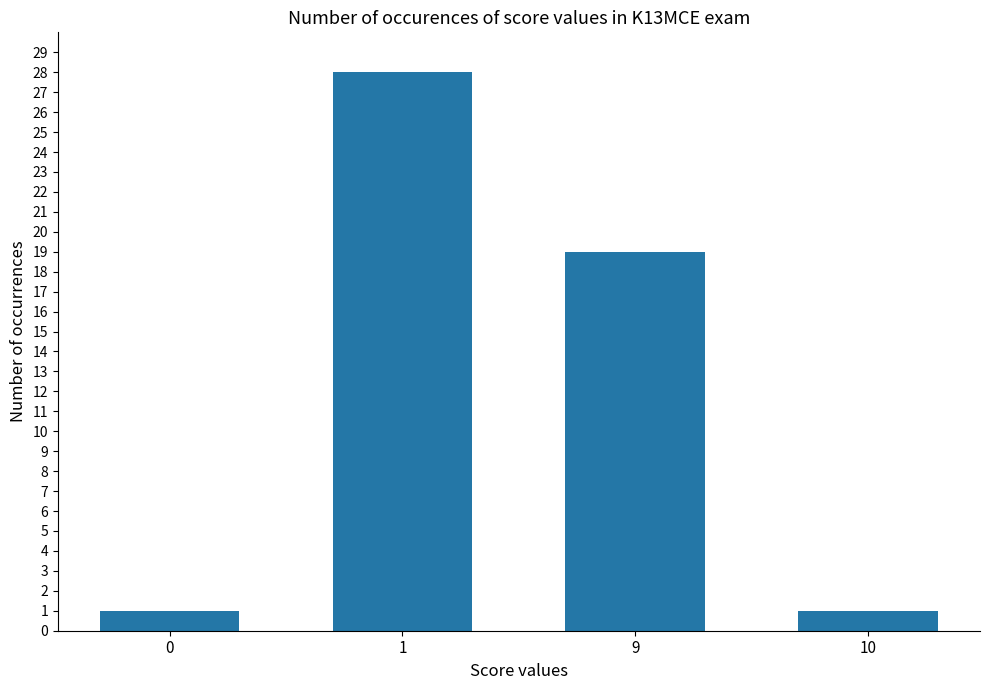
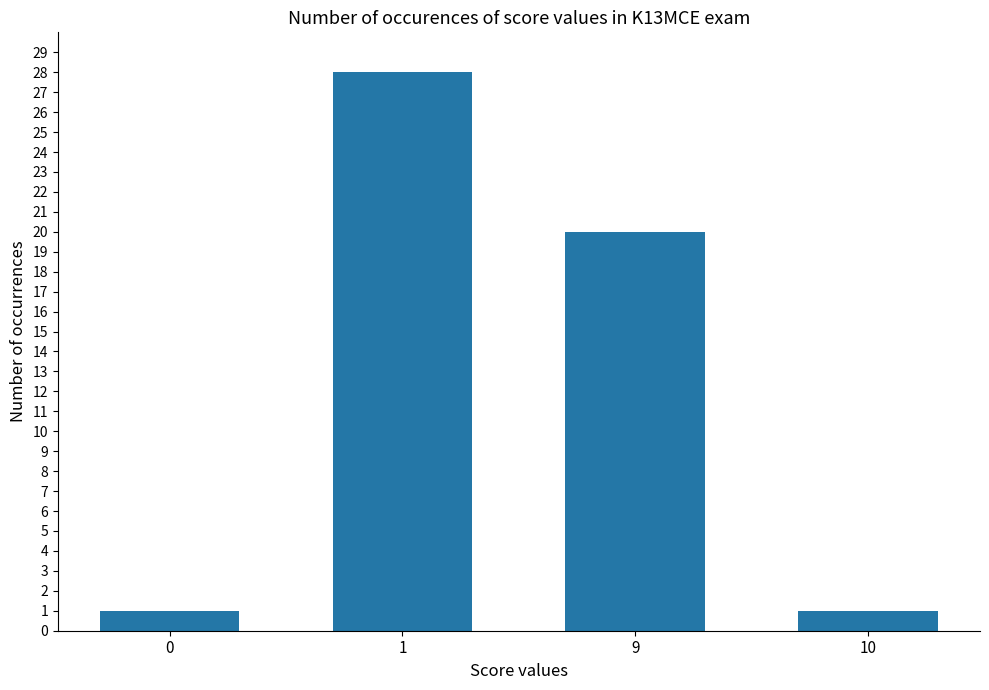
9: 19 -> 20
